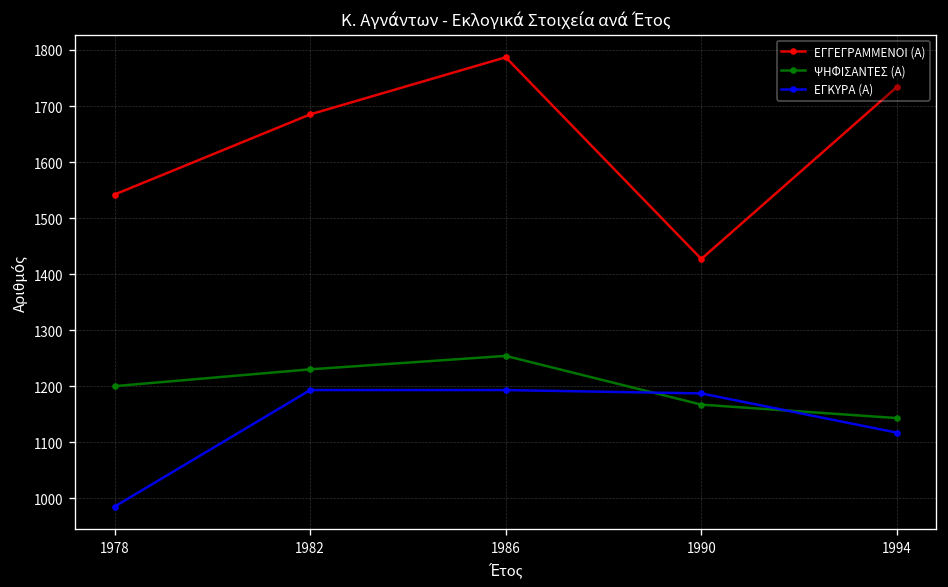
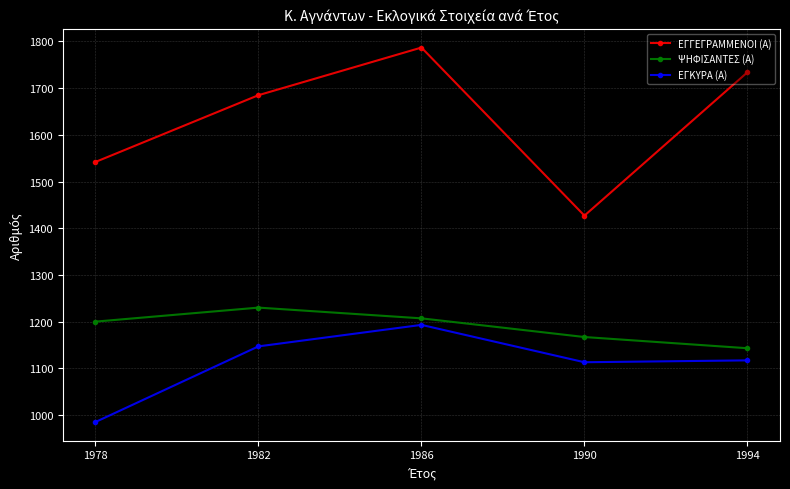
ΕΓΚΥΡΑ (Α), 1982: 1190 -> 1150
ΨΗΦΙΣΑΝΤΕΣ (Α), 1986: 1250 -> 1210
ΕΓΚΥΡΑ (Α), 1990: 1190 -> 1110
